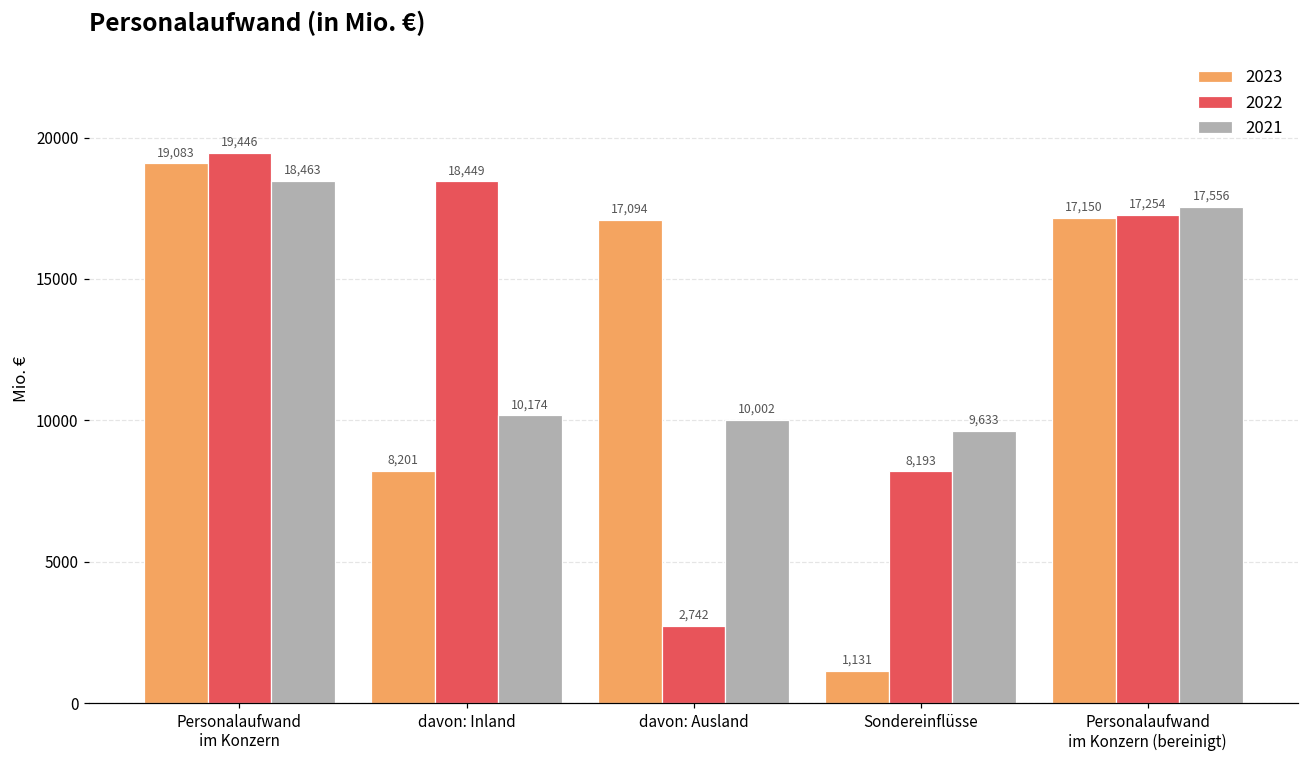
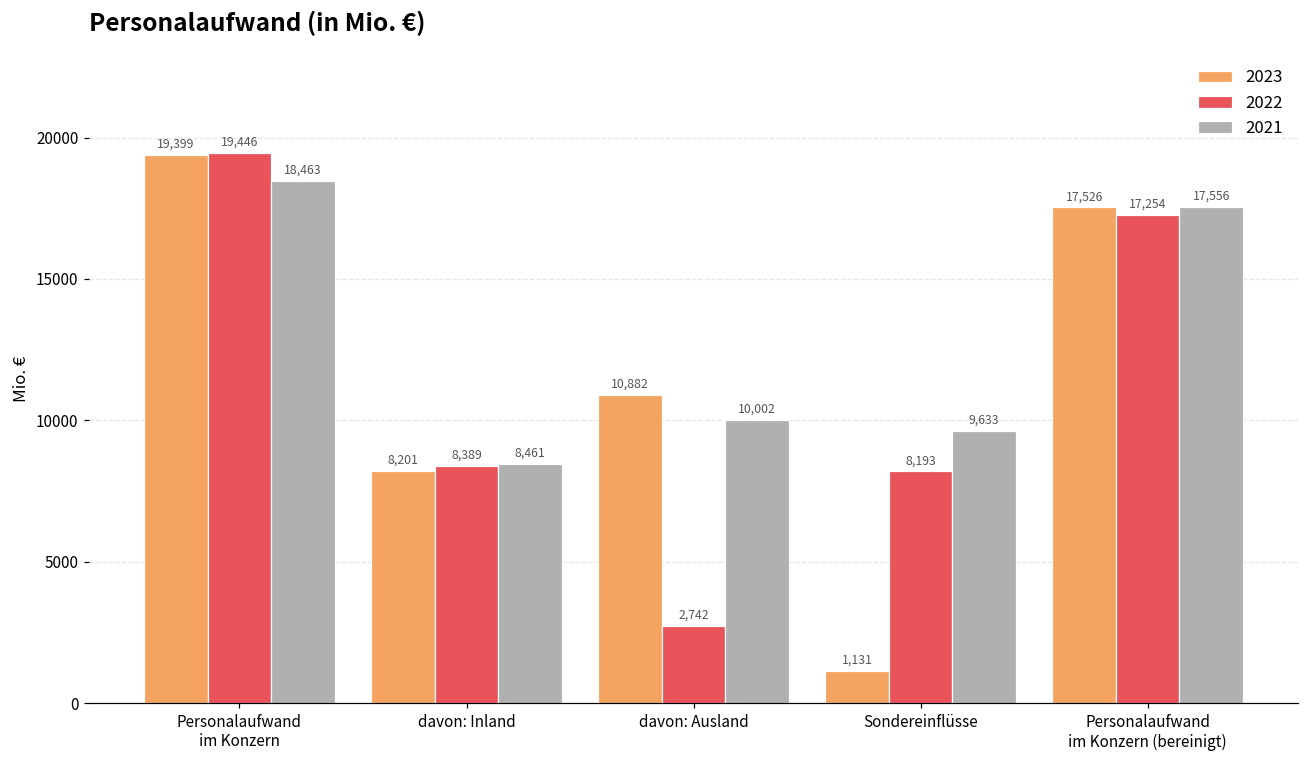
2023, Personalaufwand im Konzern: 19,083 -> 19,399
2022, davon: Inland: 18,449 -> 8,389
2021, davon: Inland: 10,174 -> 8,461
2023, davon: Ausland: 17,094 -> 10,882
2023, Personalaufwand im Konzern (bereinigt): 17,150 -> 17,526
